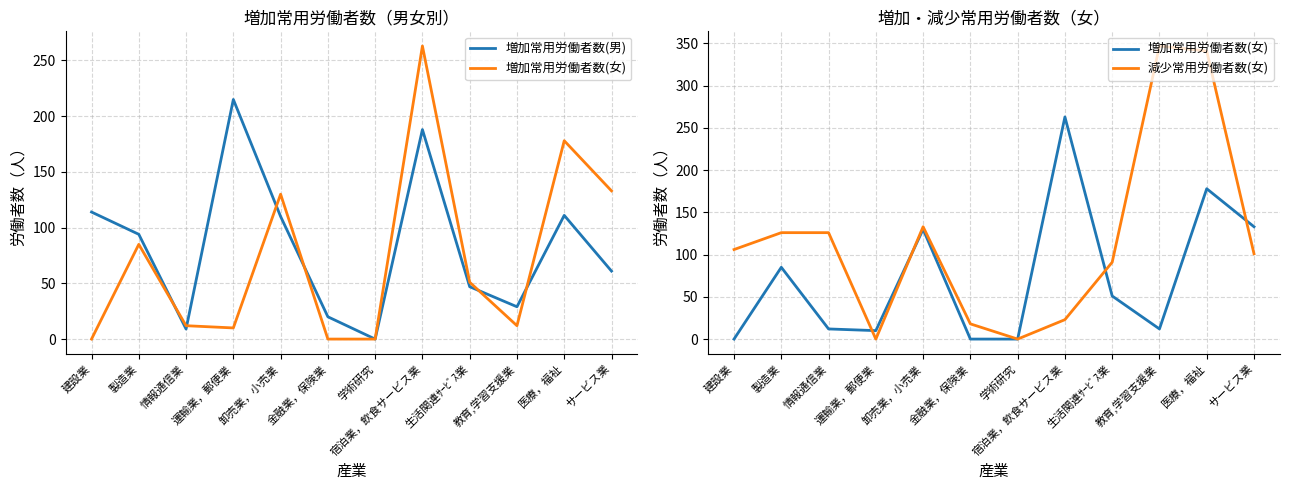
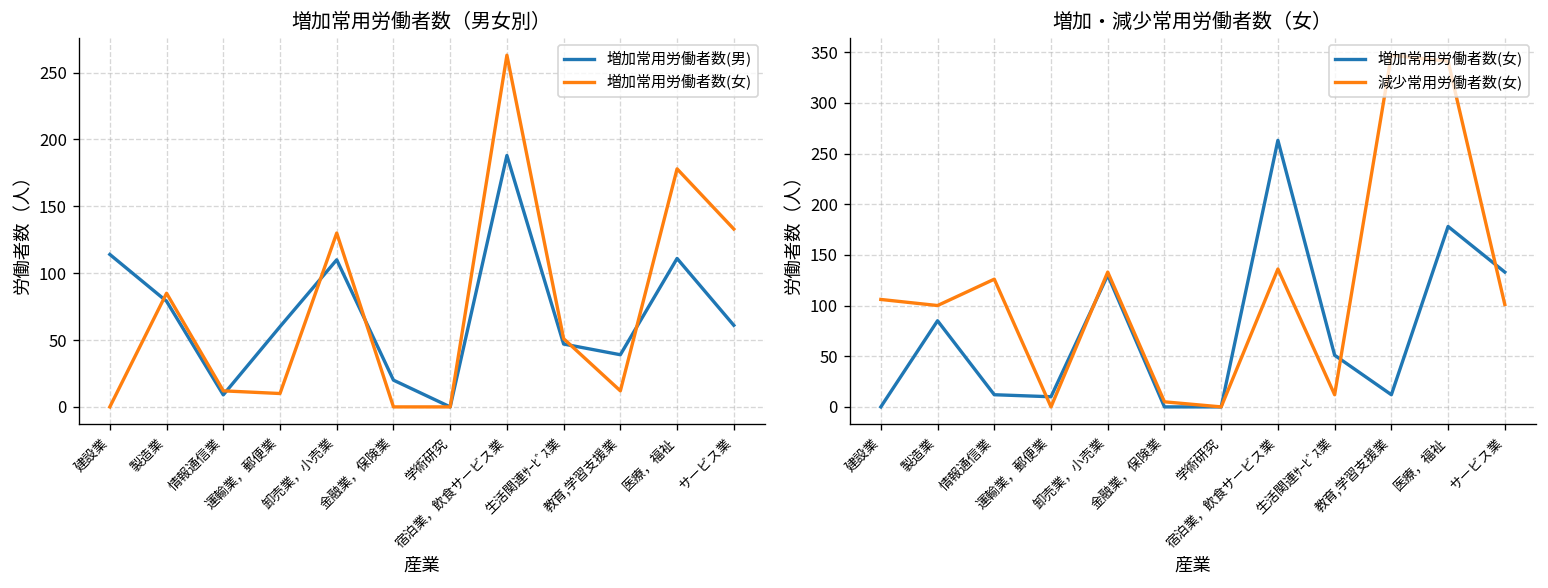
増加常用労働者数（男女別）, 増加常用労働者数(男), 製造業: 94 -> 79
増加常用労働者数（男女別）, 増加常用労働者数(男), 運輸業，郵便業: 215 -> 60
増加常用労働者数（男女別）, 増加常用労働者数(男), 教育,学習支援業: 29 -> 39
増加・減少常用労働者数（女）, 減少常用労働者数(女), 製造業: 130 -> 100
増加・減少常用労働者数（女）, 減少常用労働者数(女), 金融業，保険業: 20 -> 10
増加・減少常用労働者数（女）, 減少常用労働者数(女), 宿泊業，飲食サービス業: 20 -> 140
増加・減少常用労働者数（女）, 減少常用労働者数(女), 生活関連ｻｰﾋﾞｽ業: 90 -> 10
